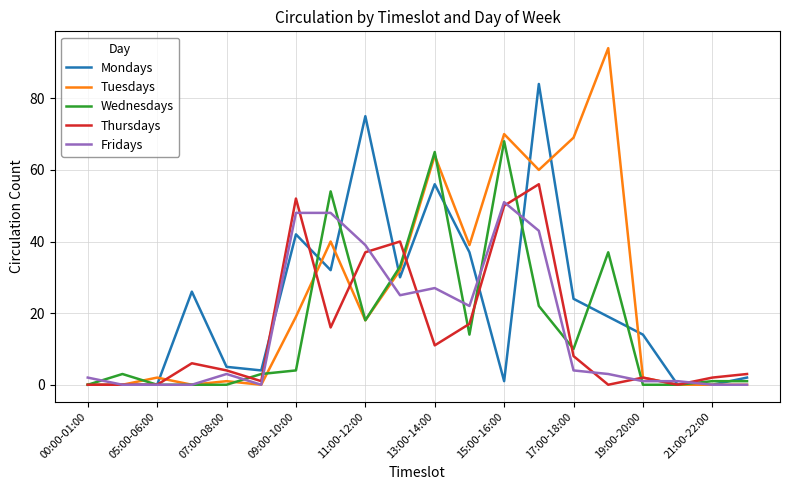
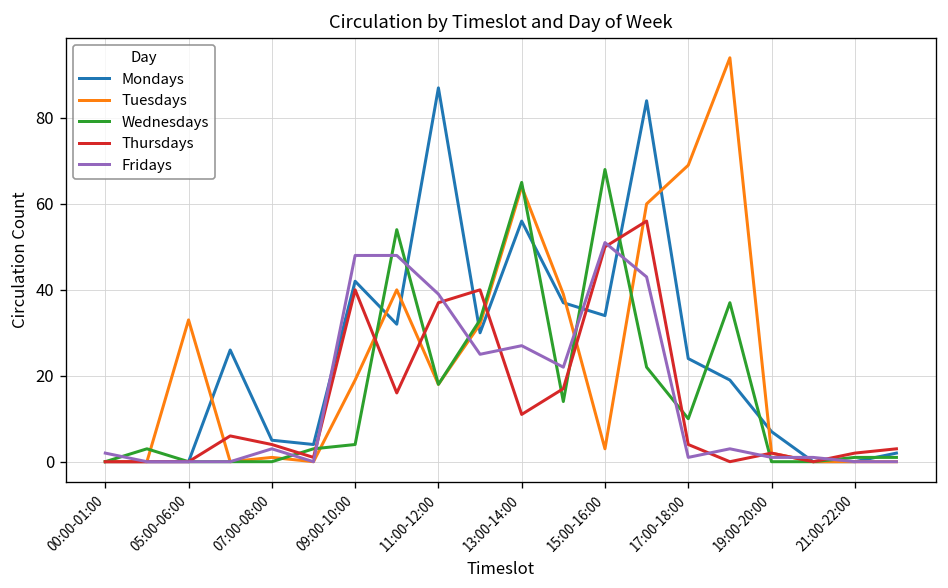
Tuesdays, 05:00-06:00: 2 -> 33
Thursdays, 09:00-10:00: 52 -> 40
Mondays, 11:00-12:00: 75 -> 87
Mondays, 15:00-16:00: 1 -> 34
Tuesdays, 15:00-16:00: 70 -> 3
Thursdays, 17:00-18:00: 8 -> 4
Fridays, 17:00-18:00: 4 -> 1
Mondays, 19:00-20:00: 14 -> 7
